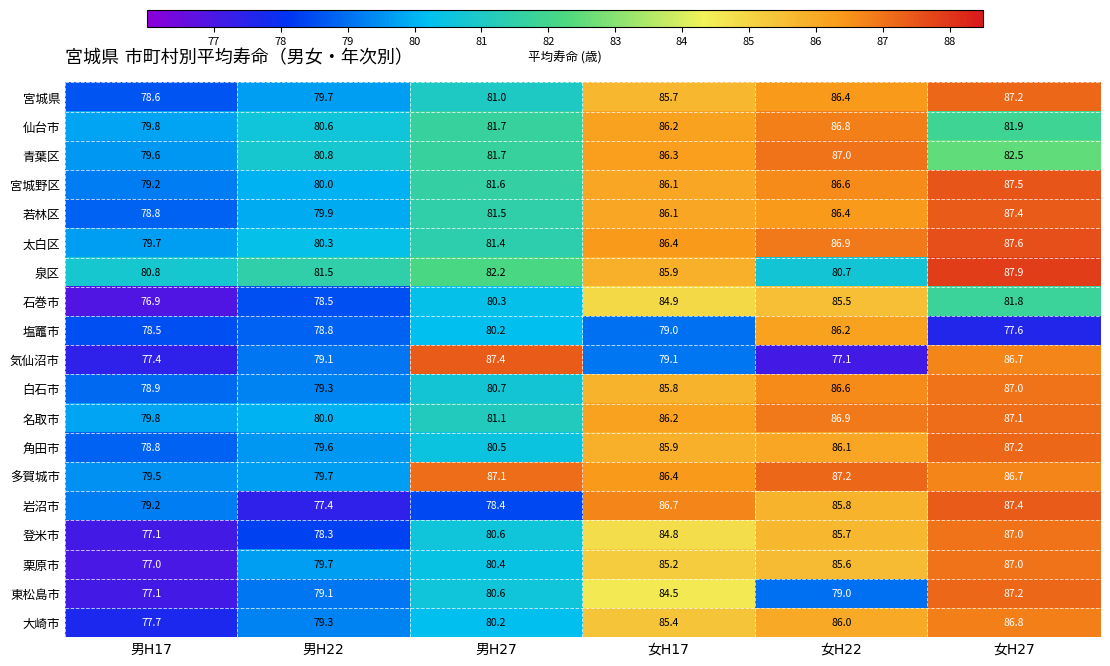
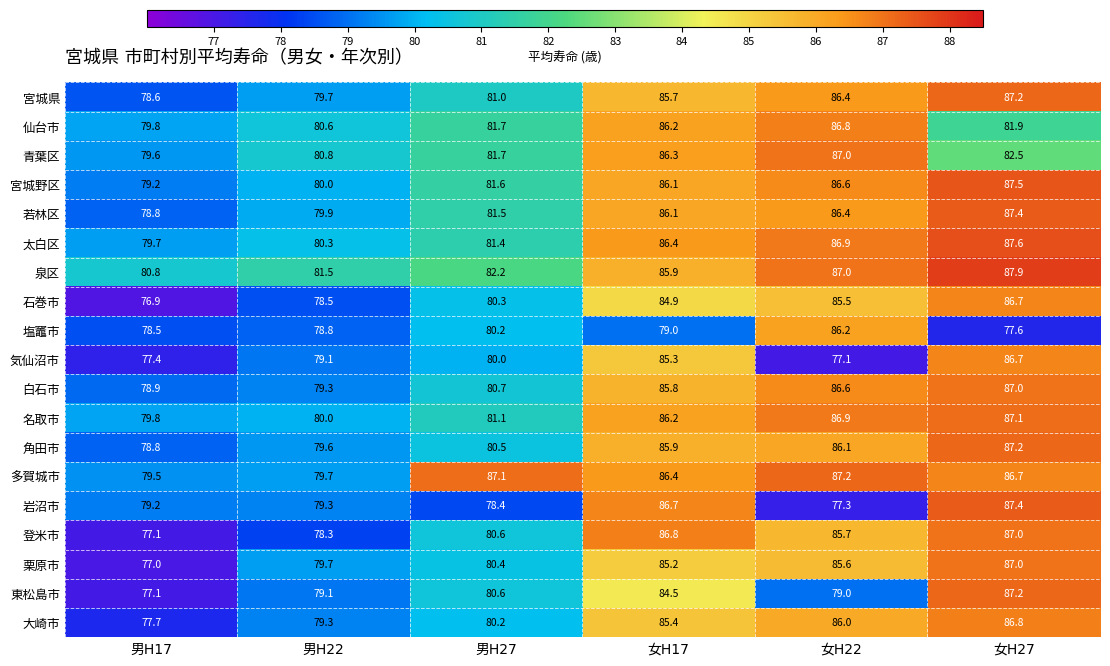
泉区, 女H22: 80.7 -> 87.0
石巻市, 女H27: 81.8 -> 86.7
気仙沼市, 男H27: 87.4 -> 80.0
気仙沼市, 女H17: 79.1 -> 85.3
岩沼市, 男H22: 77.4 -> 79.3
岩沼市, 女H22: 85.8 -> 77.3
登米市, 女H17: 84.8 -> 86.8
